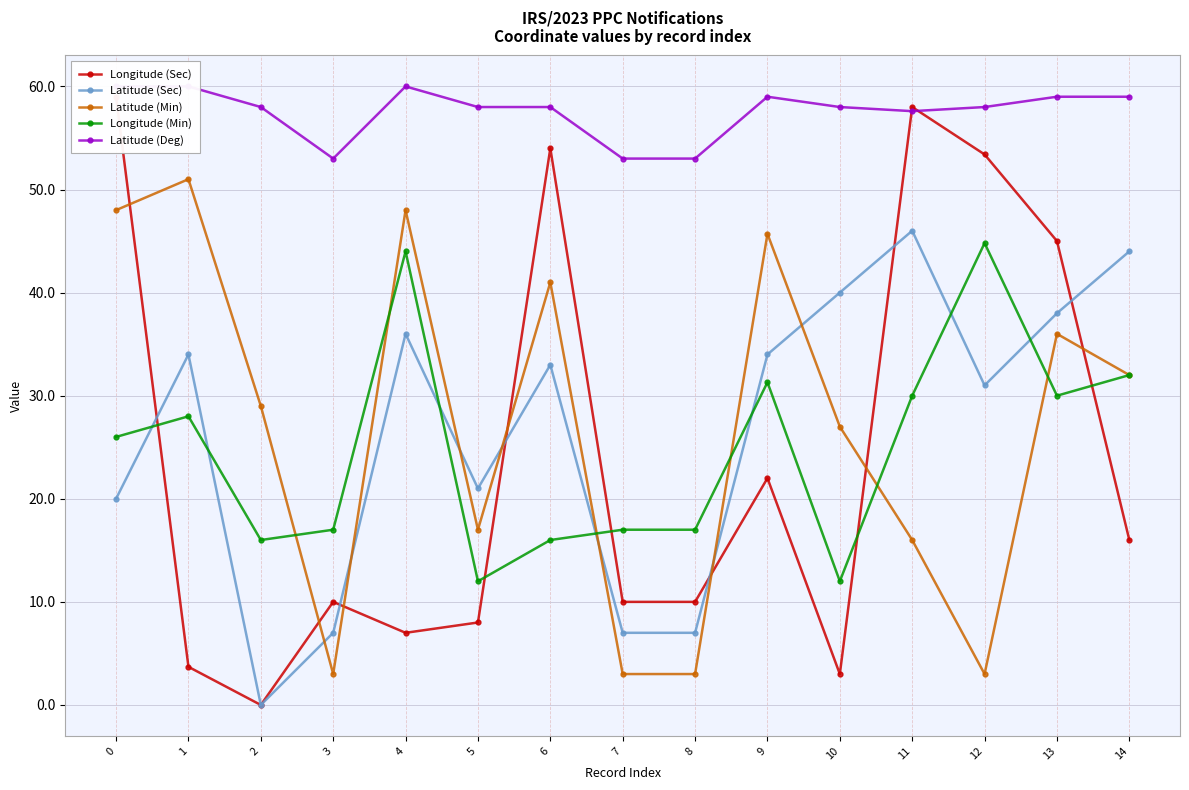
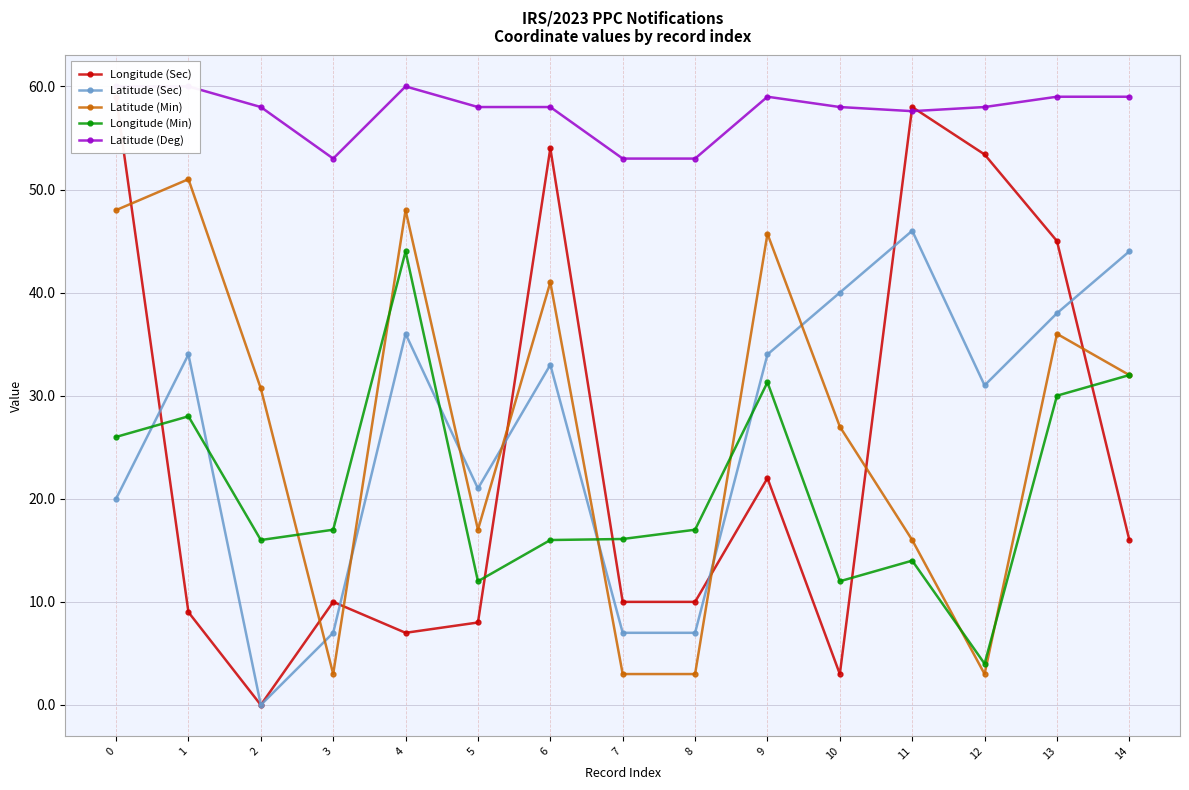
Longitude (Sec), 1: 3.7 -> 9.0
Latitude (Min), 2: 29.0 -> 30.7
Longitude (Min), 7: 17.0 -> 16.1
Longitude (Min), 11: 30 -> 14
Longitude (Min), 12: 44.8 -> 4.0
